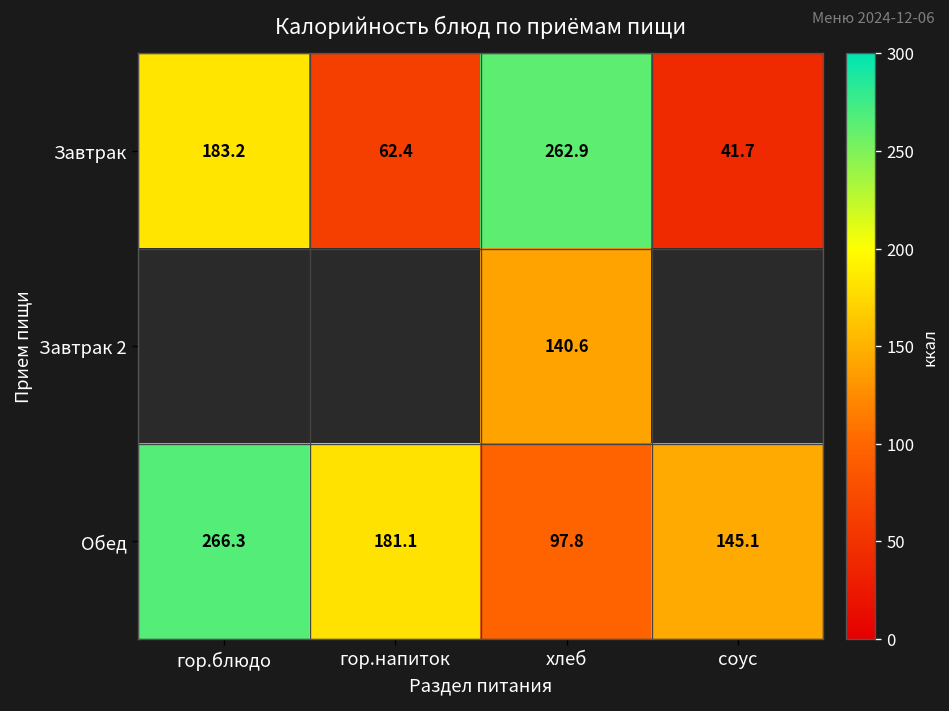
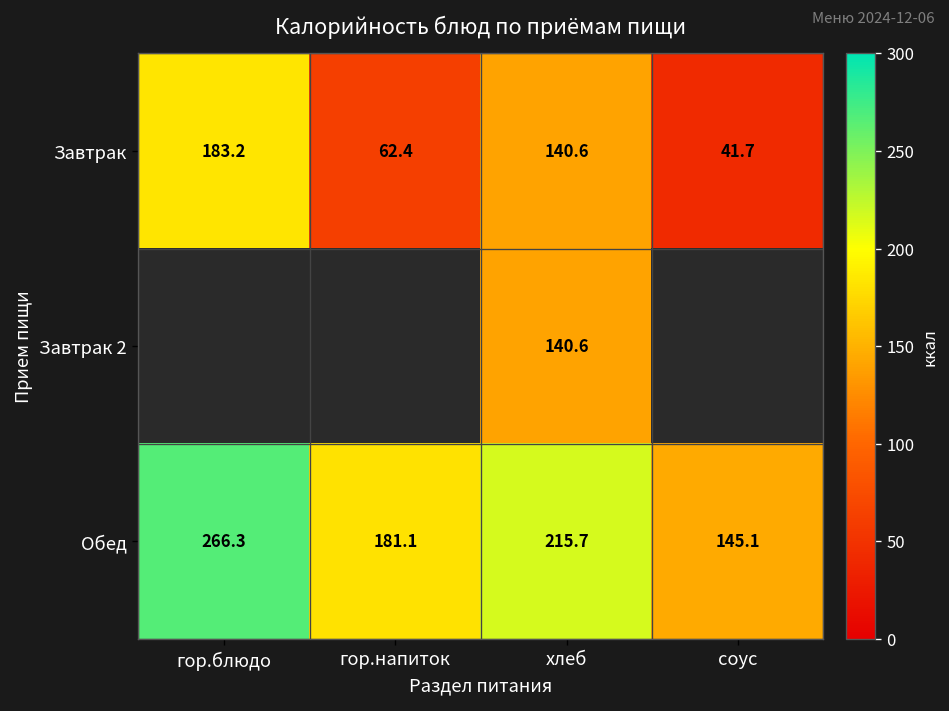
Завтрак, хлеб: 262.9 -> 140.6
Обед, хлеб: 97.8 -> 215.7
